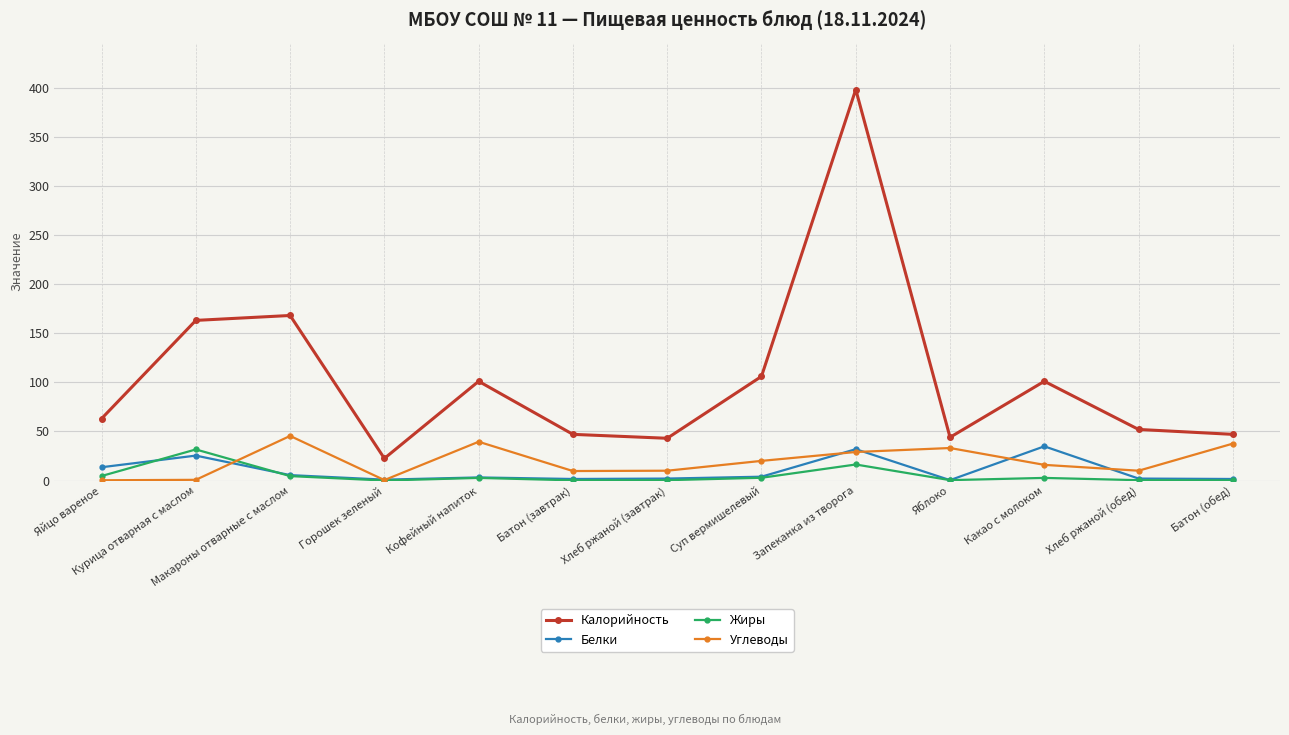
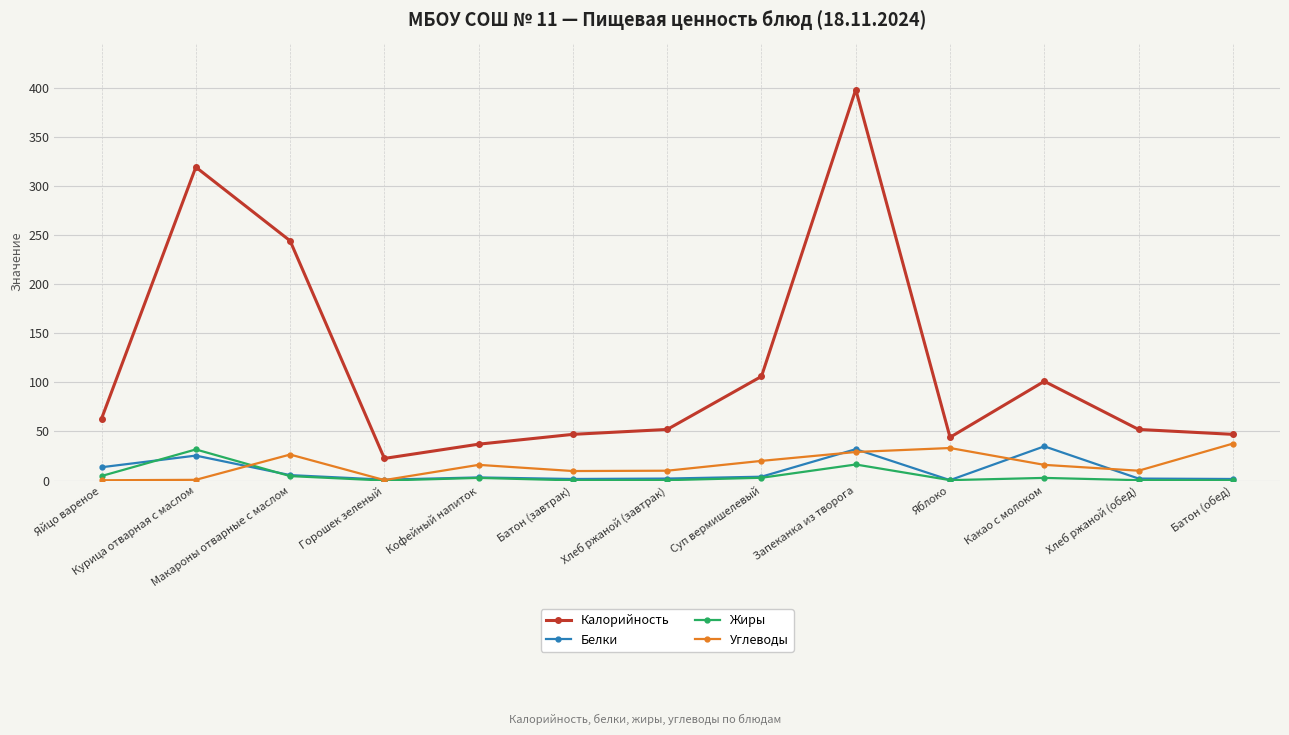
Калорийность, Курица отварная с маслом: 160 -> 320
Калорийность, Макароны отварные с маслом: 170 -> 240
Углеводы, Макароны отварные с маслом: 50 -> 30
Калорийность, Кофейный напиток: 100 -> 40
Углеводы, Кофейный напиток: 40 -> 20
Калорийность, Хлеб ржаной (завтрак): 40 -> 50
